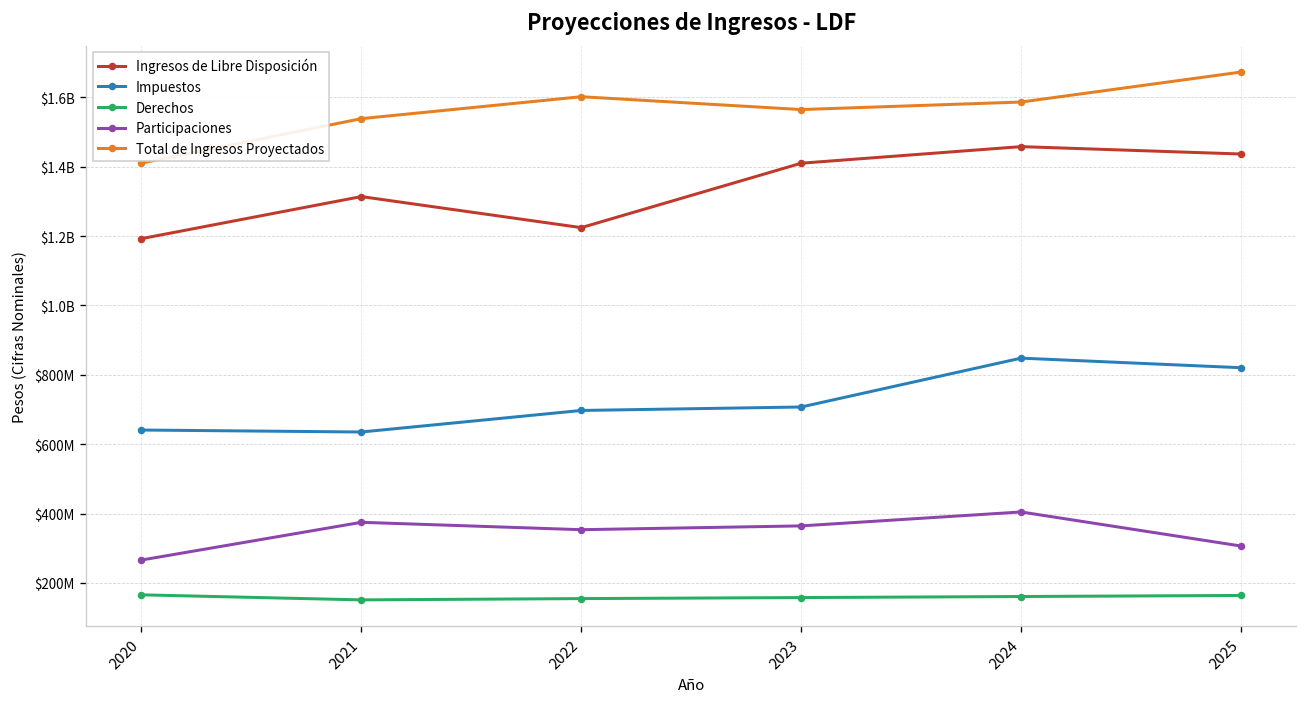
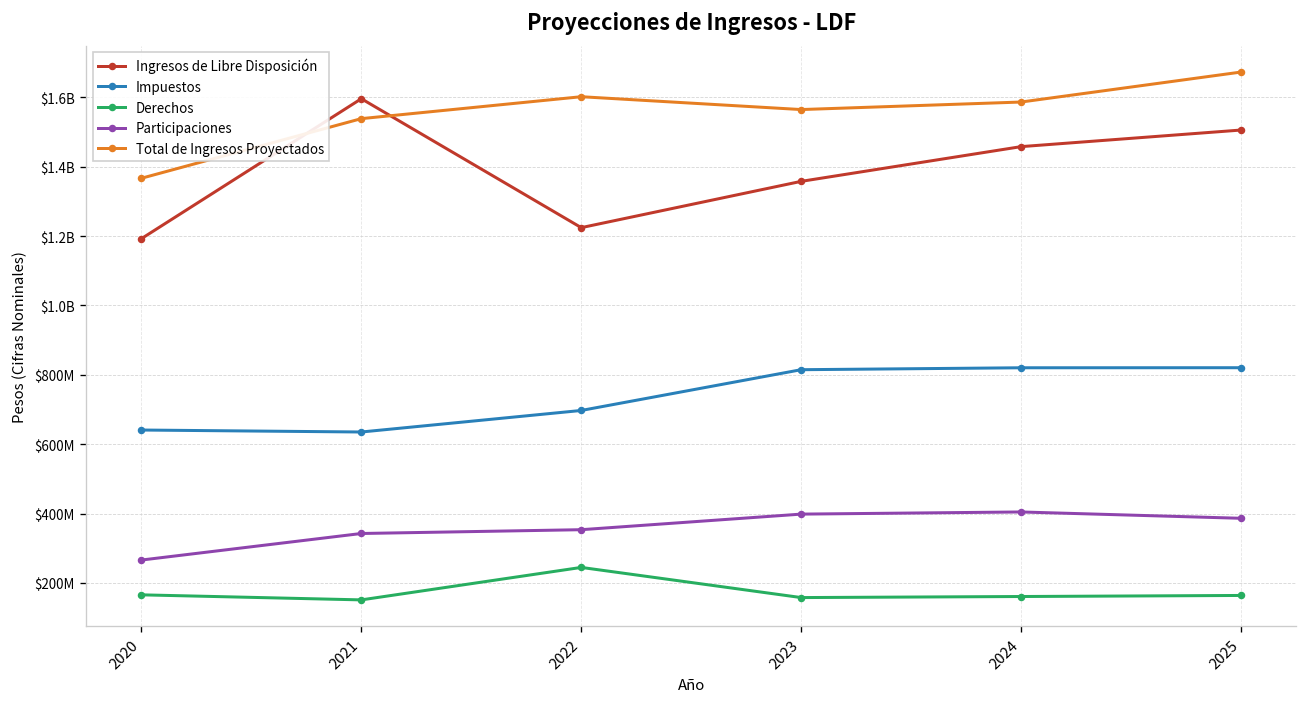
Total de Ingresos Proyectados, 2020: $1410000000 -> $1370000000
Ingresos de Libre Disposición, 2021: $1310000000 -> $1600000000
Participaciones, 2021: $370000000 -> $340000000
Derechos, 2022: $150000000 -> $240000000
Ingresos de Libre Disposición, 2023: $1410000000 -> $1360000000
Impuestos, 2023: $710000000 -> $810000000
Participaciones, 2023: $360000000 -> $400000000
Impuestos, 2024: $850000000 -> $820000000
Ingresos de Libre Disposición, 2025: $1440000000 -> $1510000000
Participaciones, 2025: $310000000 -> $390000000
